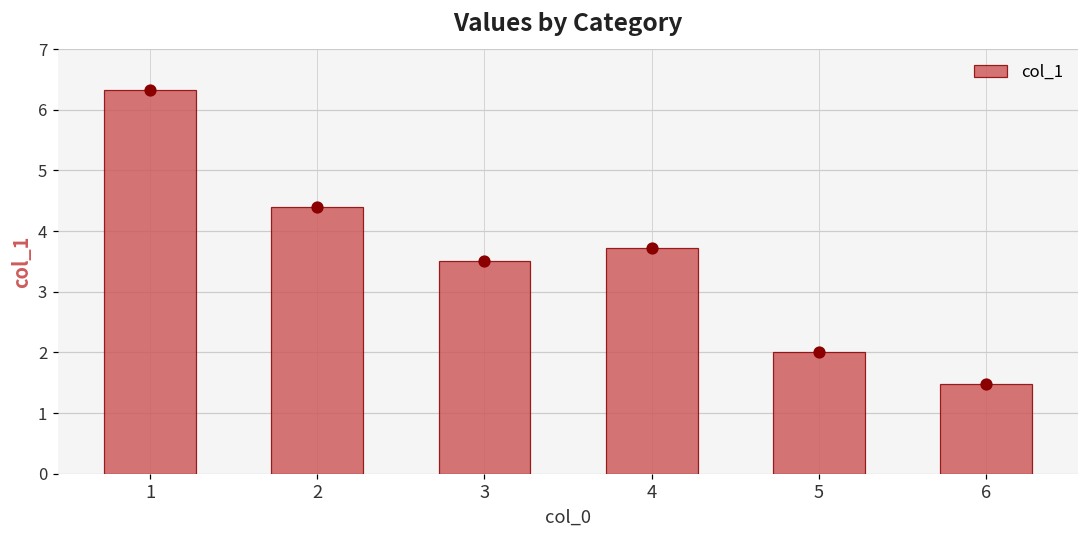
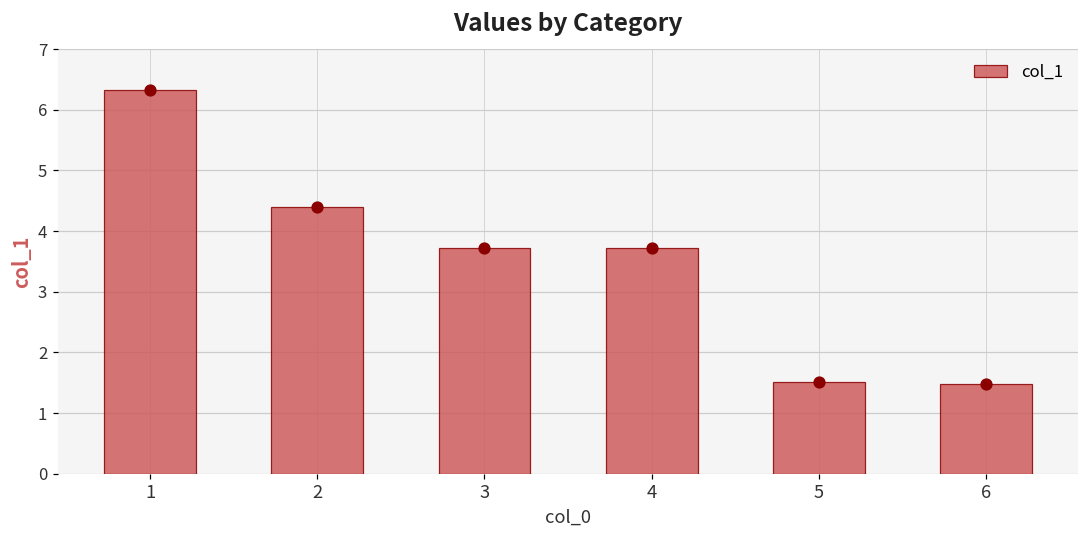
3: 3.5 -> 3.7
5: 2.0 -> 1.5
